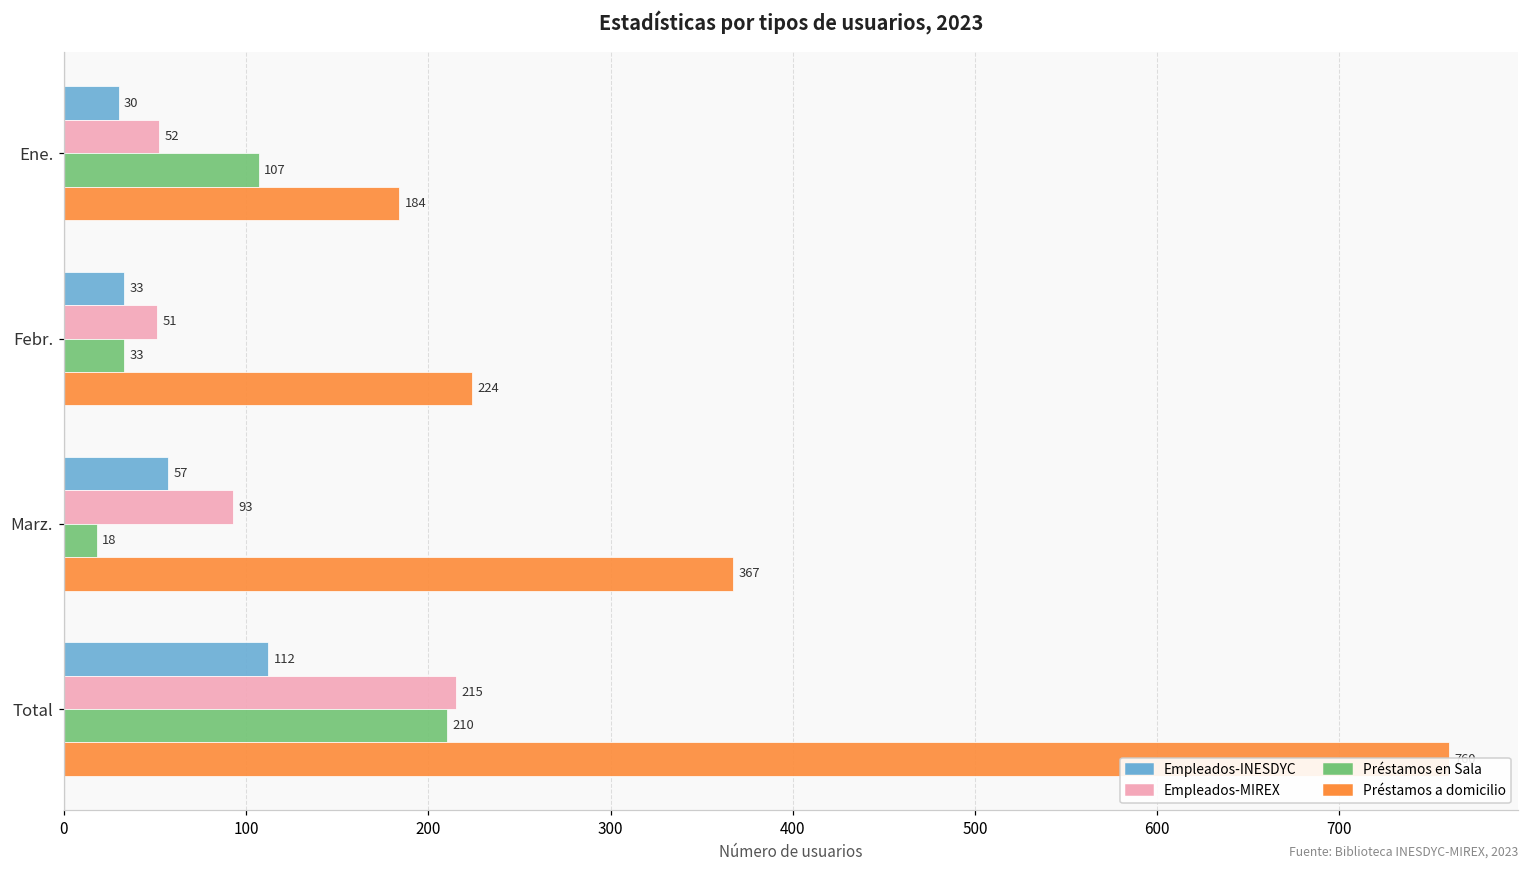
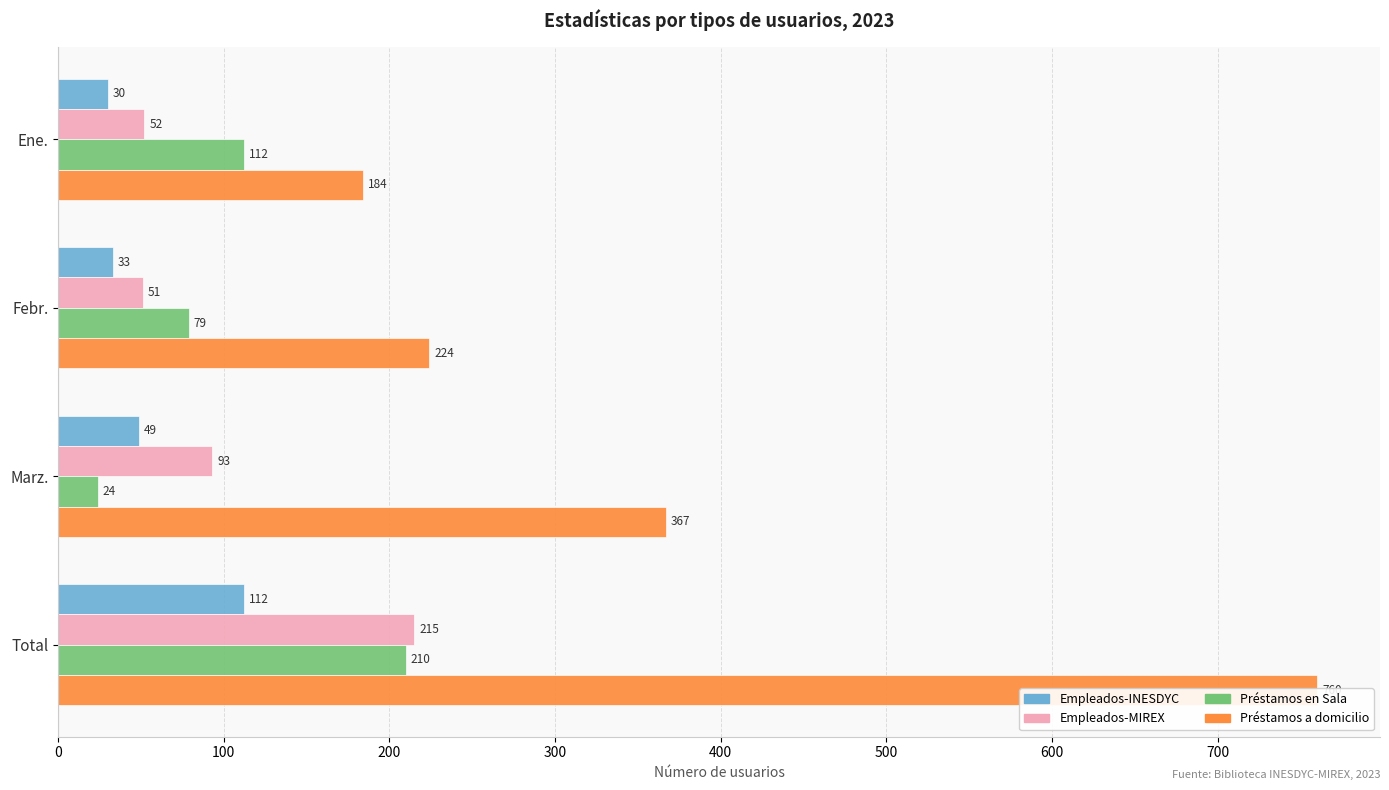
Préstamos en Sala, Ene.: 107 -> 112
Préstamos en Sala, Febr.: 33 -> 79
Empleados-INESDYC, Marz.: 57 -> 49
Préstamos en Sala, Marz.: 18 -> 24
